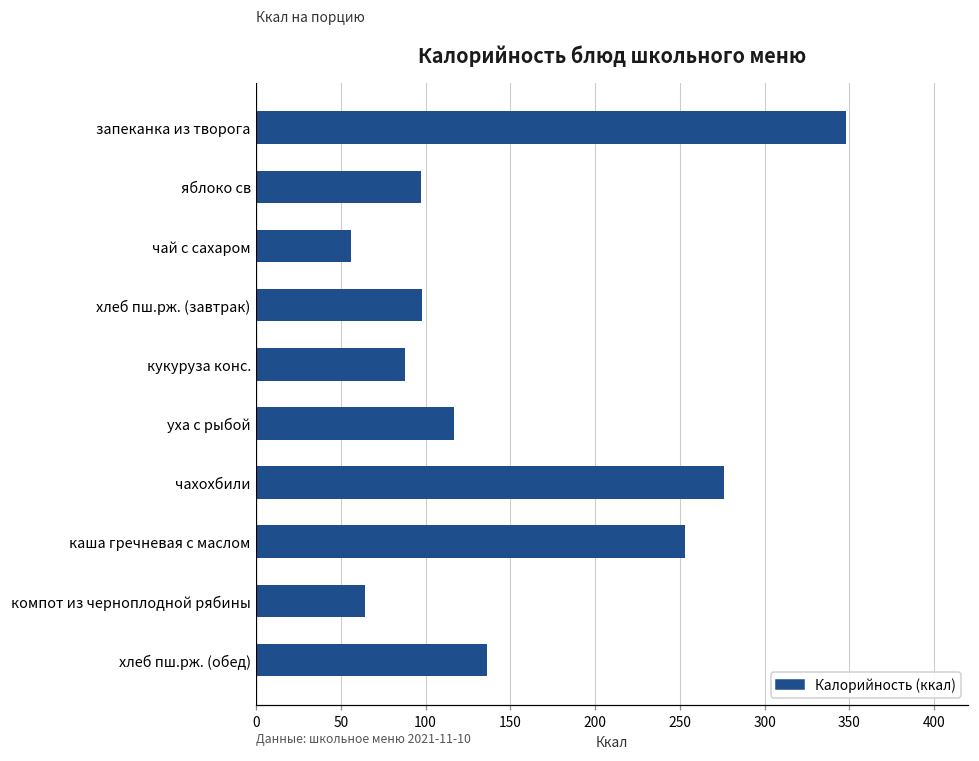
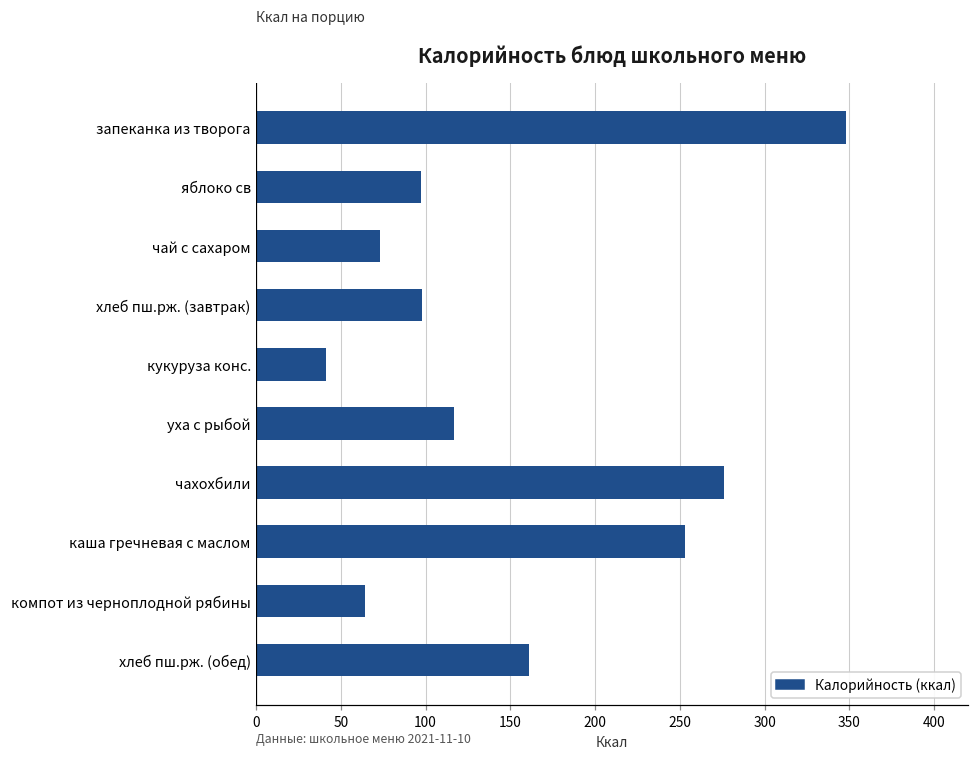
чай с сахаром: 56 -> 73
кукуруза конс.: 88 -> 41
хлеб пш.рж. (обед): 136 -> 161
